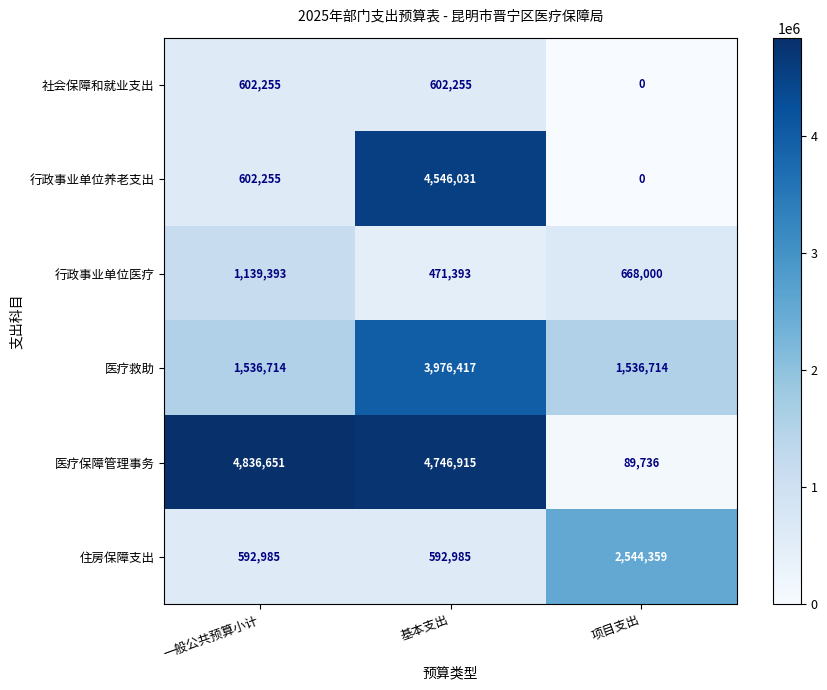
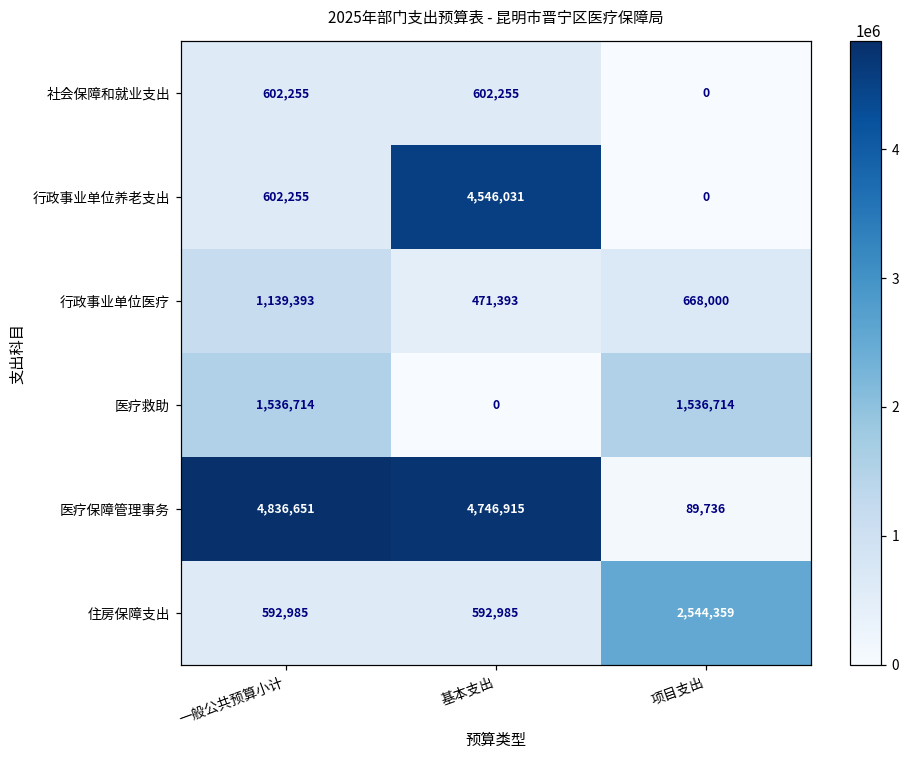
医疗救助, 基本支出: 3,976,417 -> 0
